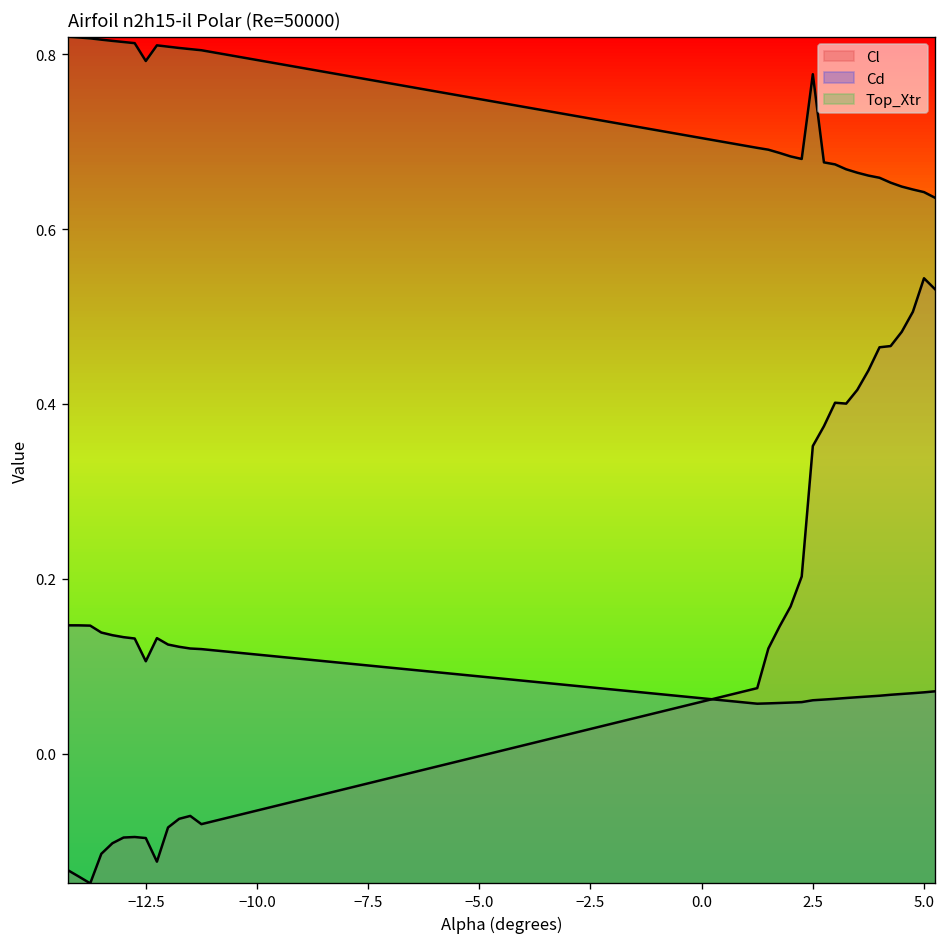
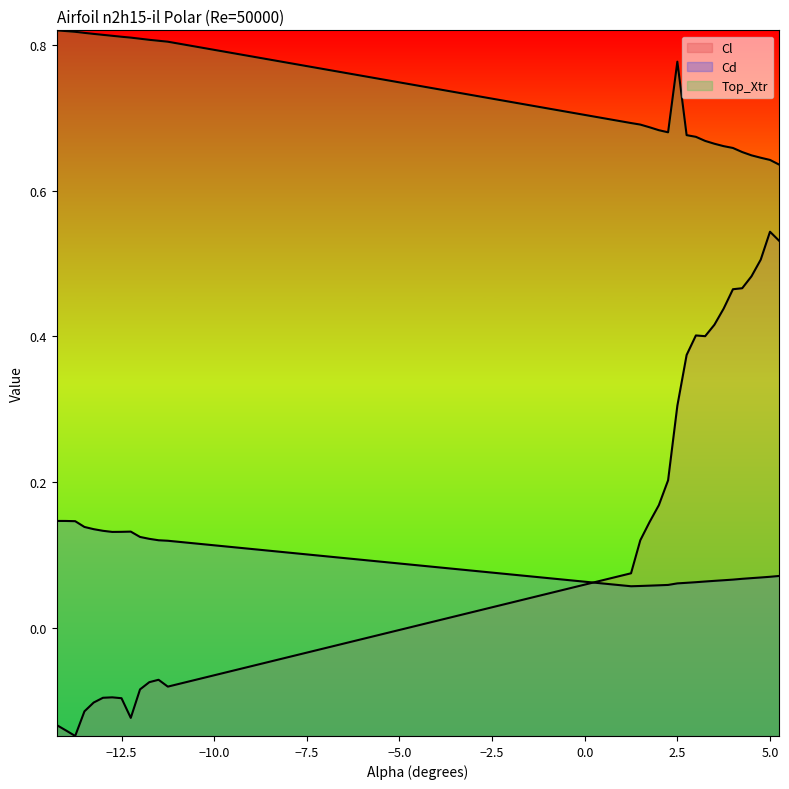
Cd, −12.5: 0.11 -> 0.13
Top_Xtr, −12.5: 0.79 -> 0.81
Cl, 2.5: 0.35 -> 0.31
